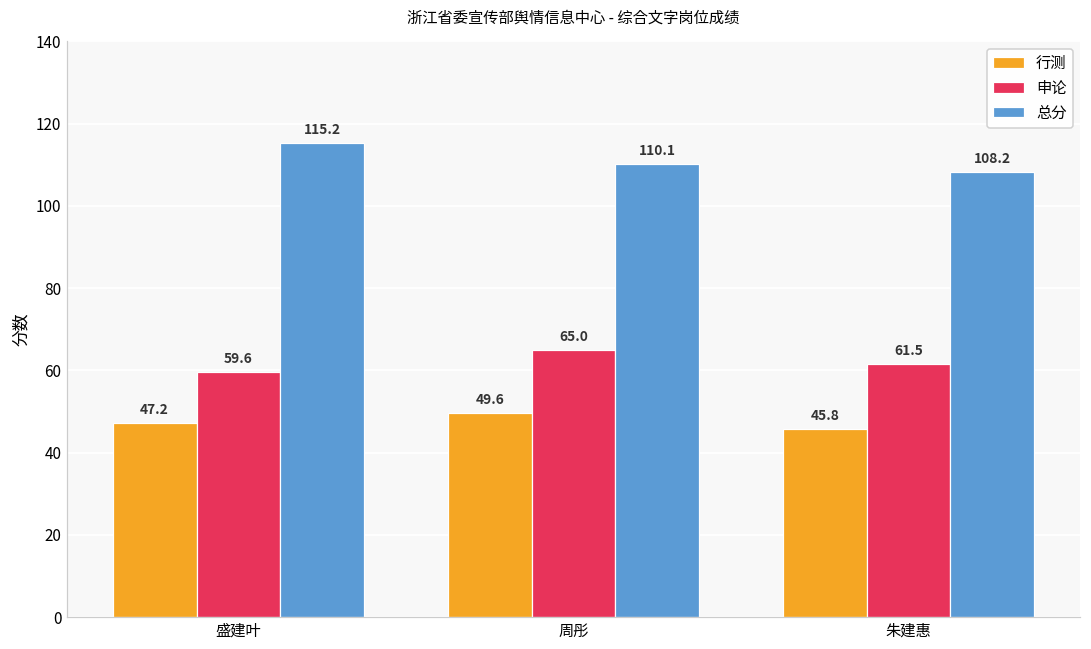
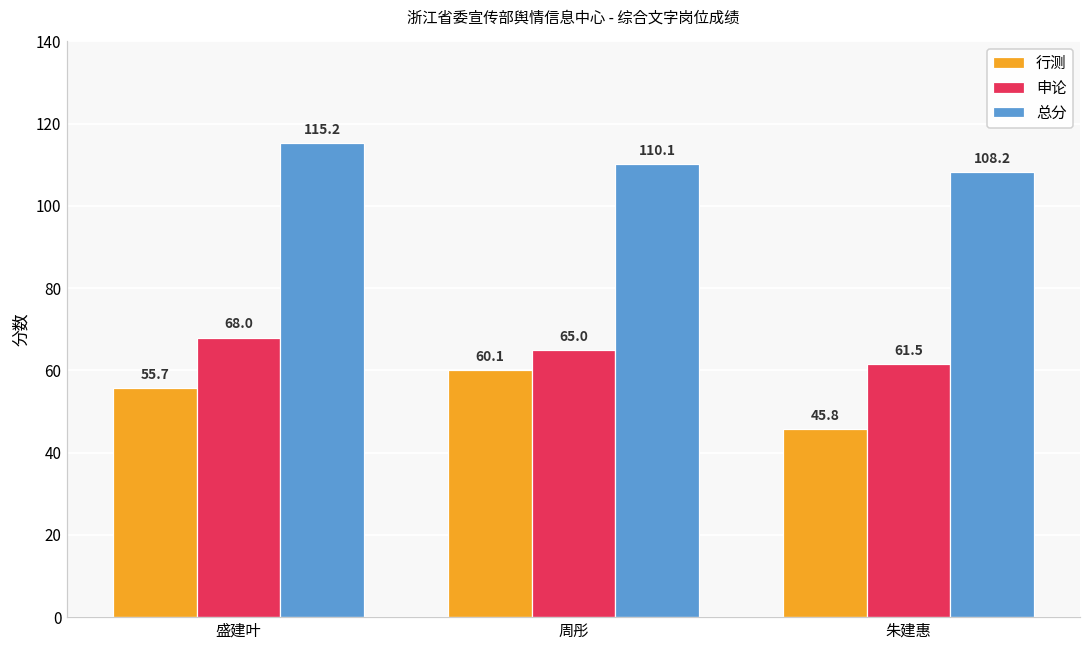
行测, 盛建叶: 47.2 -> 55.7
申论, 盛建叶: 59.6 -> 68.0
行测, 周彤: 49.6 -> 60.1
